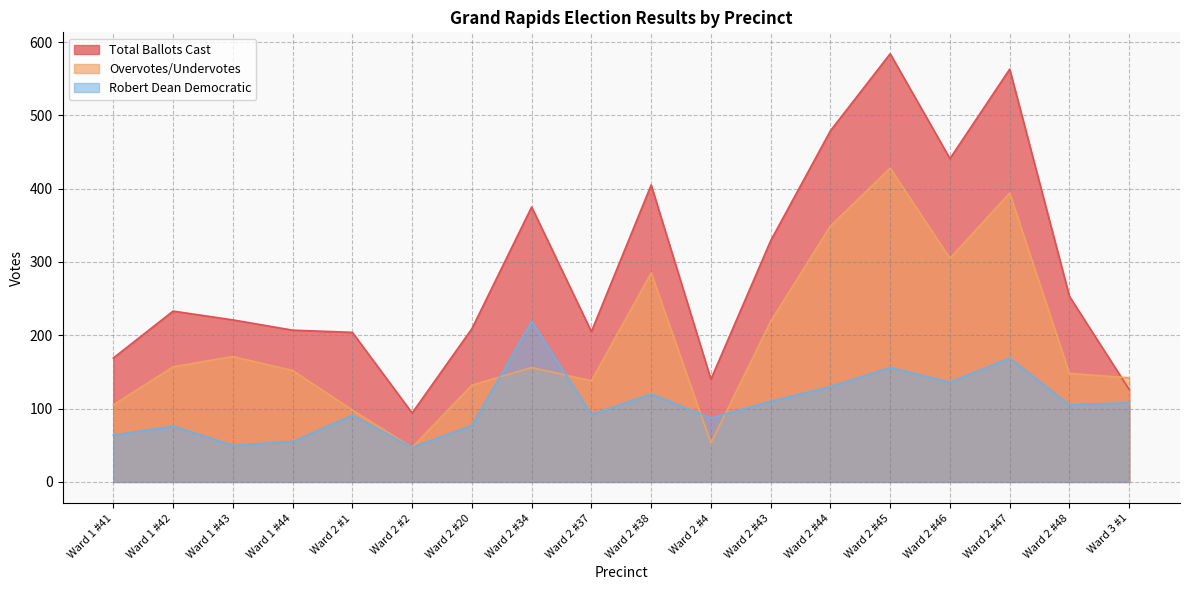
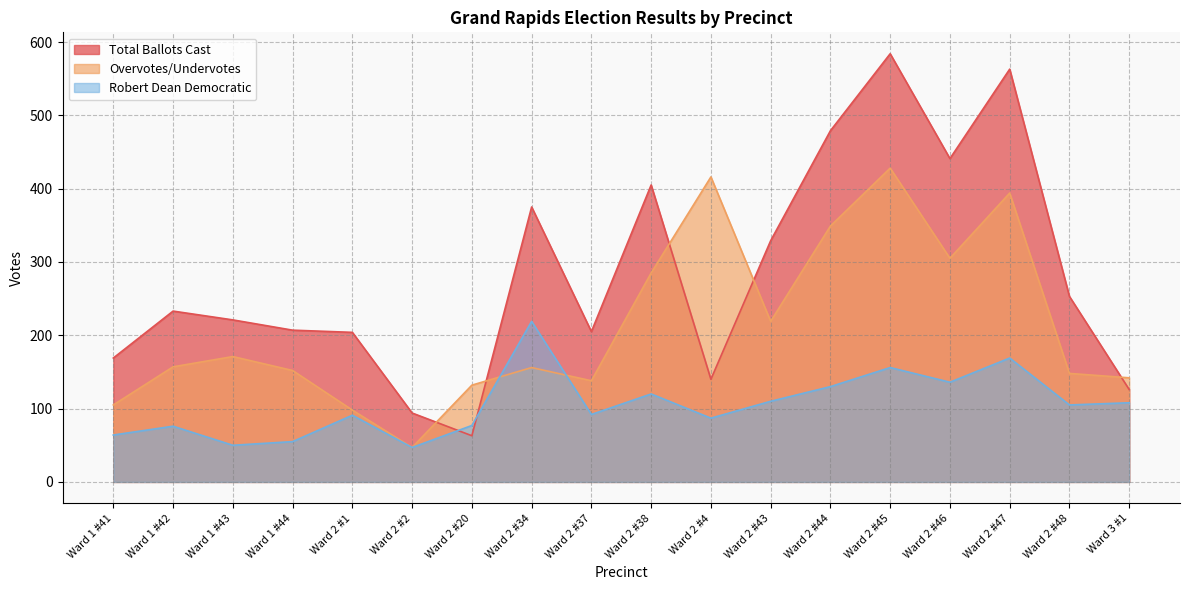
Total Ballots Cast, Ward 2 #20: 210 -> 60
Overvotes/Undervotes, Ward 2 #4: 50 -> 420
